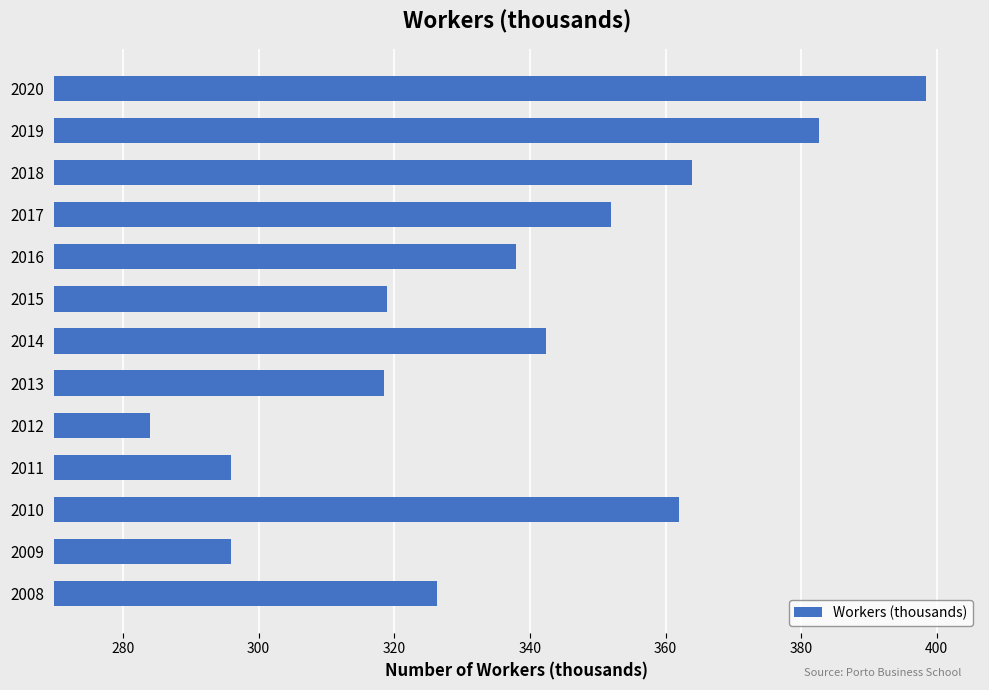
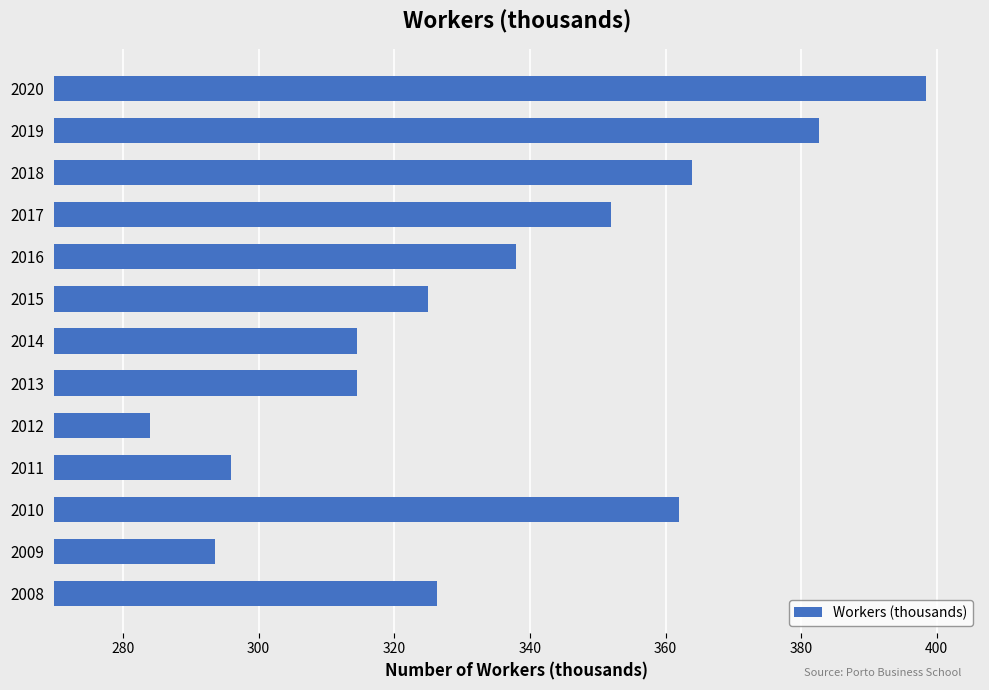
2015: 319 -> 325
2014: 342 -> 315
2013: 319 -> 315
2009: 296 -> 294
